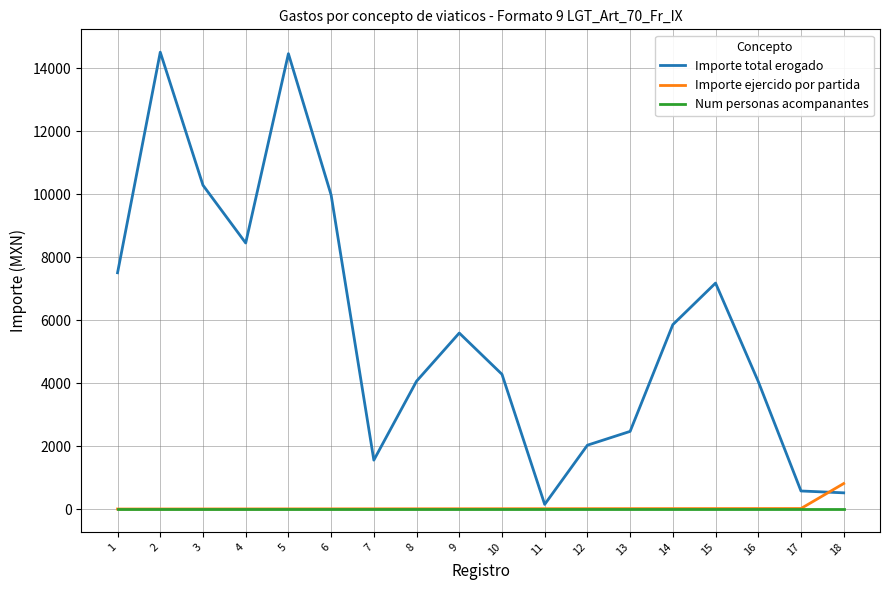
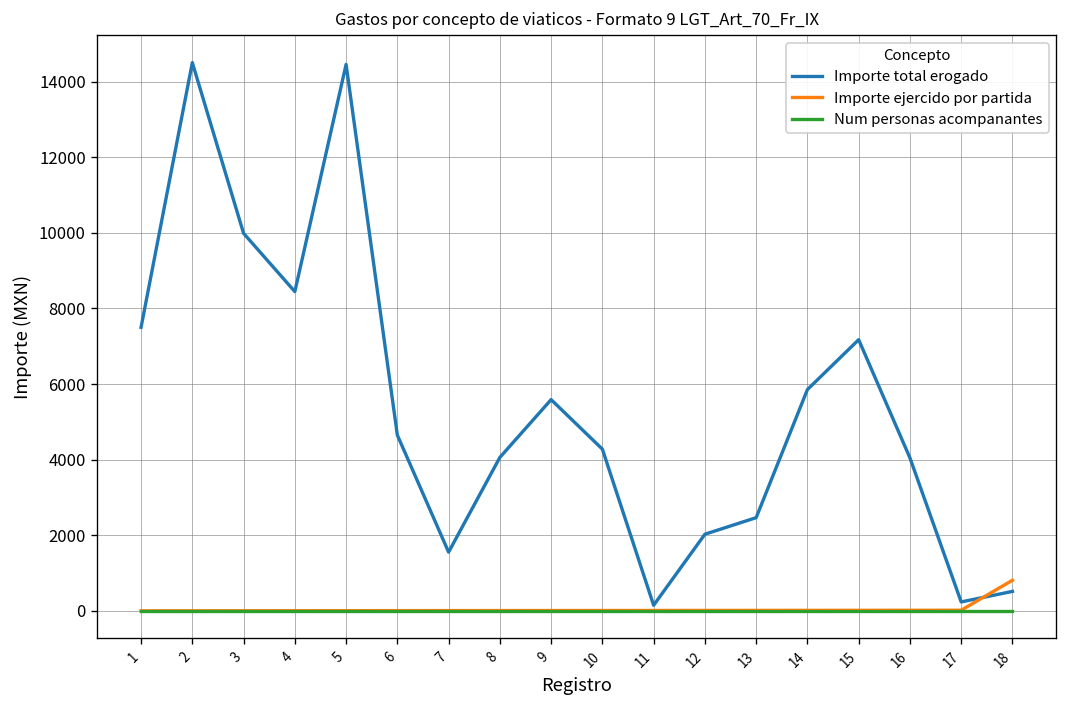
Importe total erogado, 3: 10300 -> 10000
Importe total erogado, 6: 10000 -> 4600
Importe total erogado, 17: 600 -> 200
